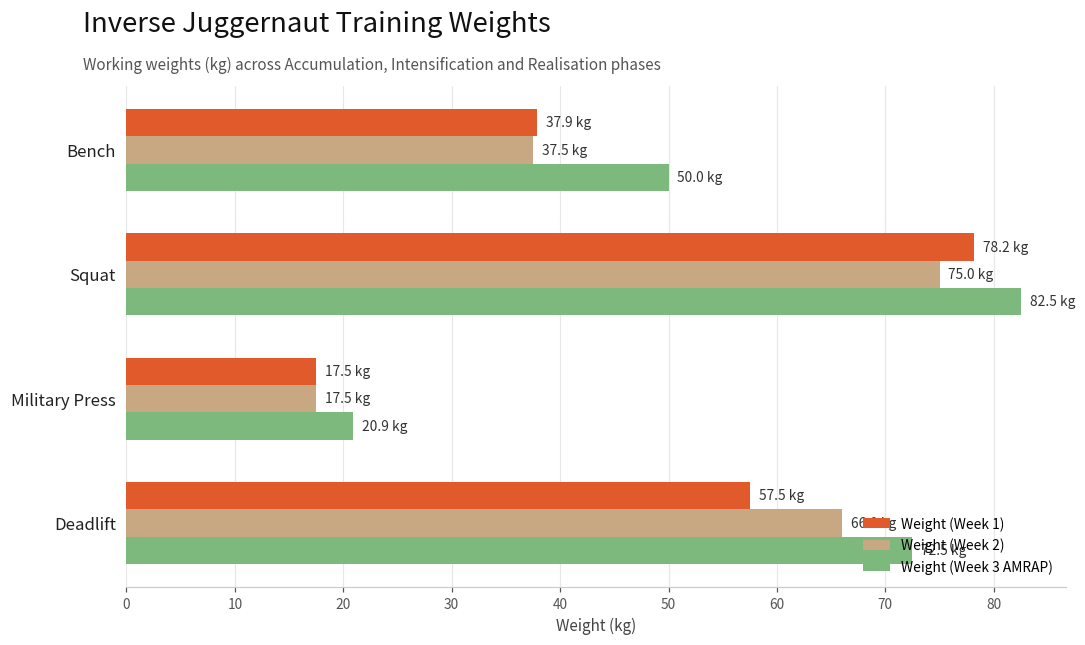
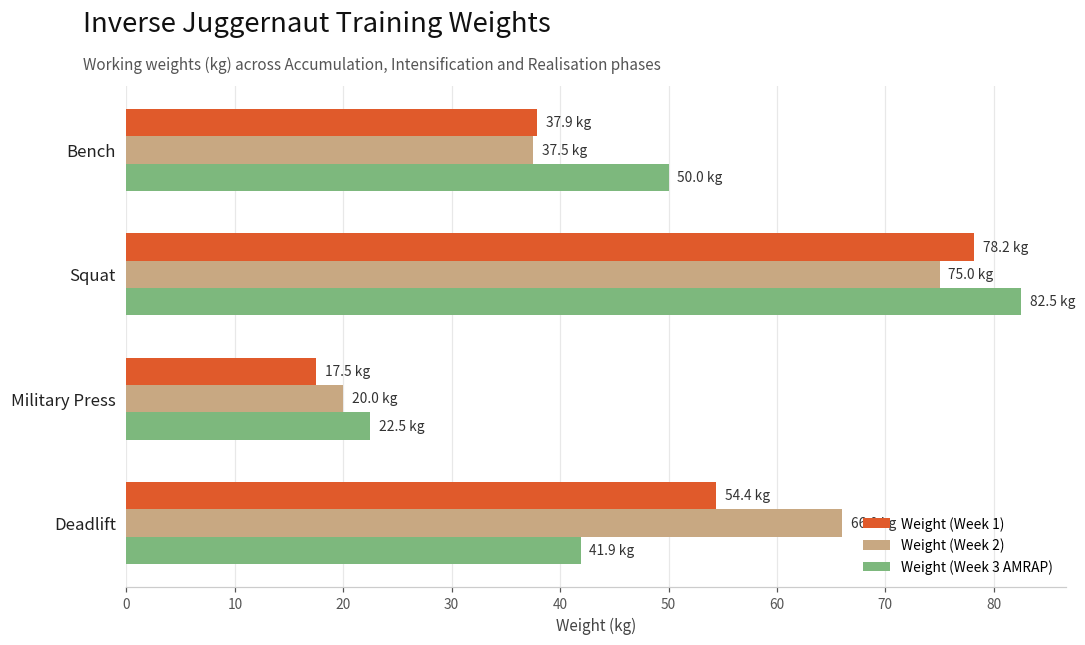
Weight (Week 2), Military Press: 17.5 -> 20.0
Weight (Week 3 AMRAP), Military Press: 20.9 -> 22.5
Weight (Week 1), Deadlift: 57.5 -> 54.4
Weight (Week 3 AMRAP), Deadlift: 72.5 -> 41.9
